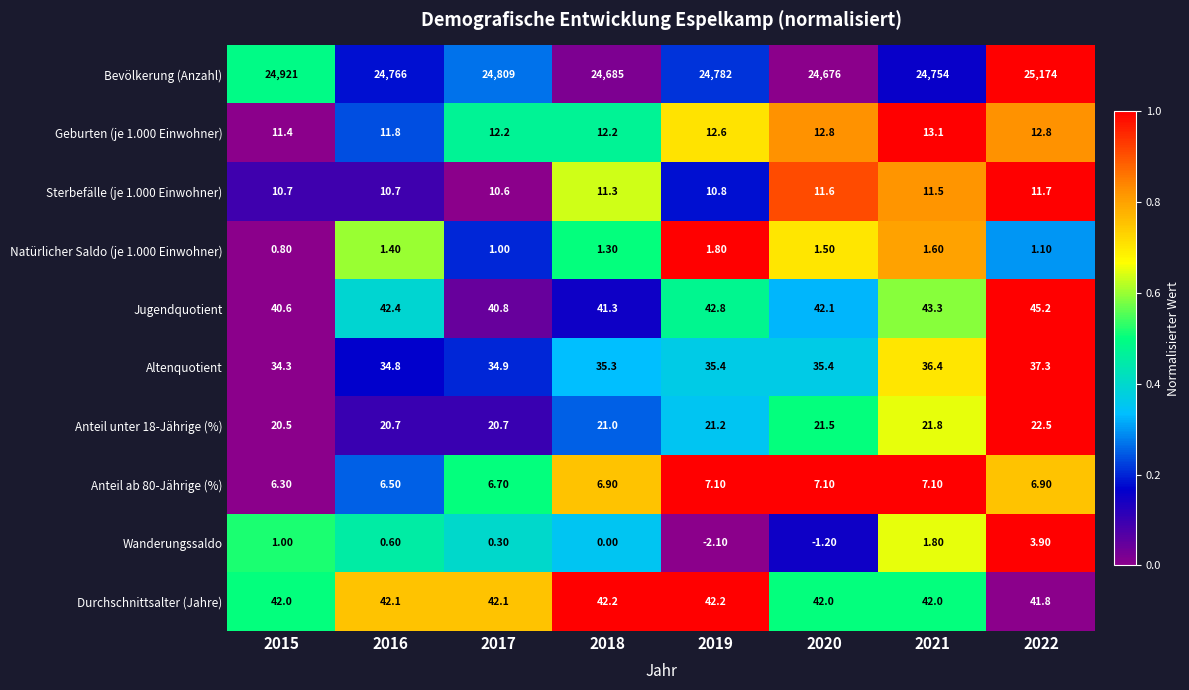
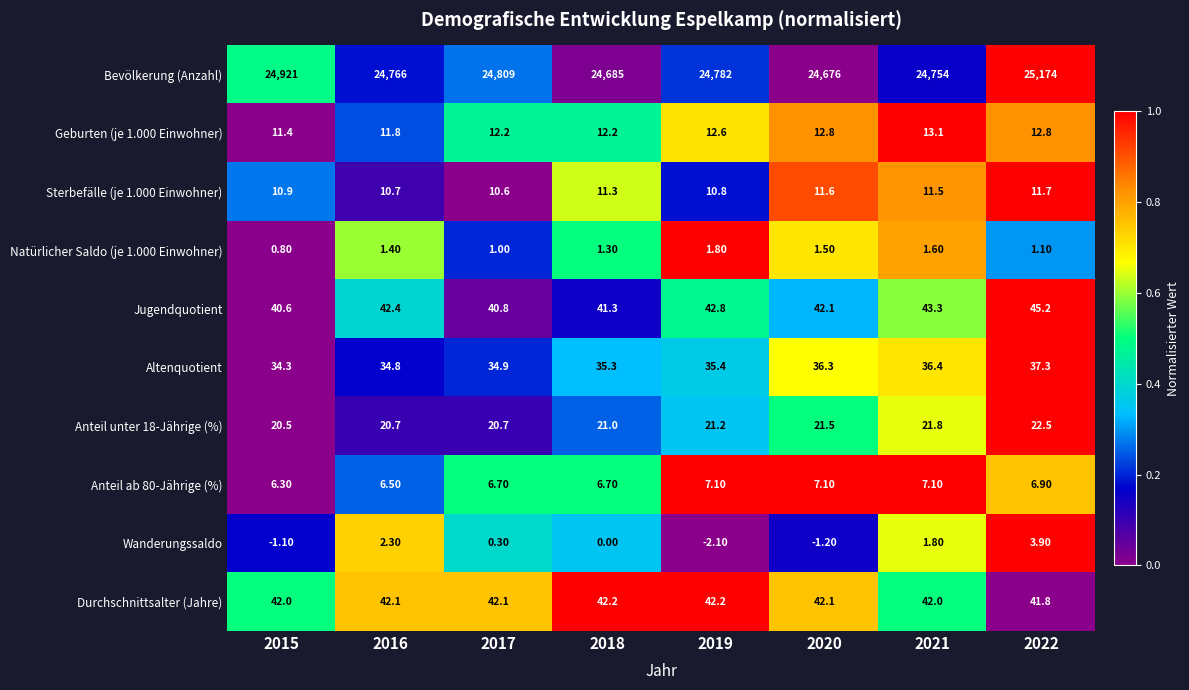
Sterbefälle (je 1.000 Einwohner), 2015: 10.7 -> 10.9
Altenquotient, 2020: 35.4 -> 36.3
Anteil ab 80-Jährige (%), 2018: 6.90 -> 6.70
Wanderungssaldo, 2015: 1.00 -> -1.10
Wanderungssaldo, 2016: 0.60 -> 2.30
Durchschnittsalter (Jahre), 2020: 42.0 -> 42.1
